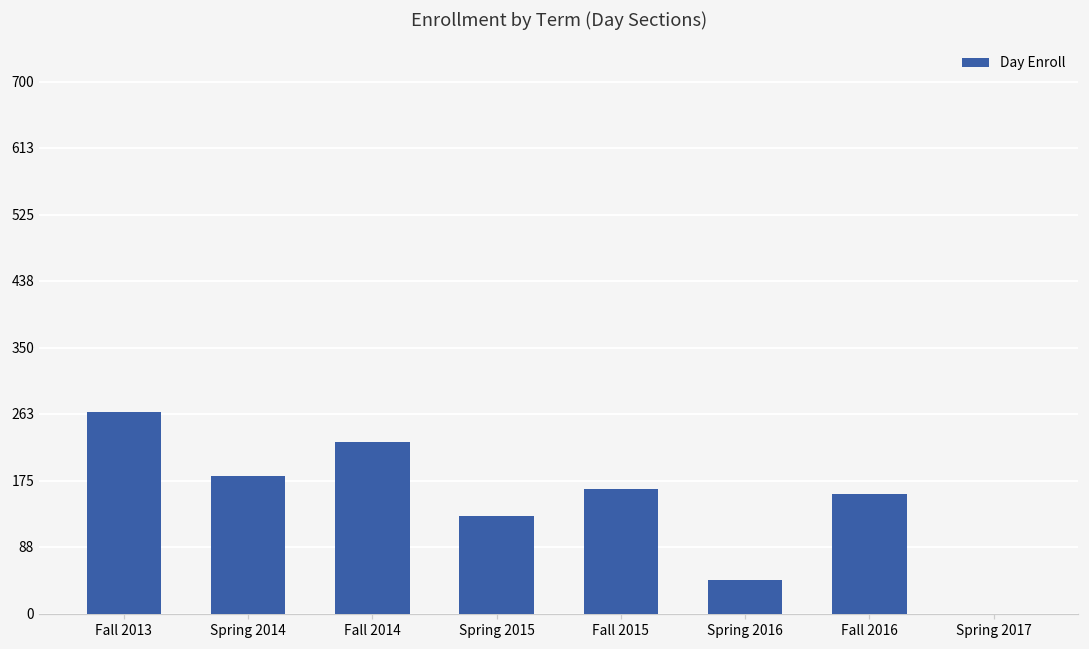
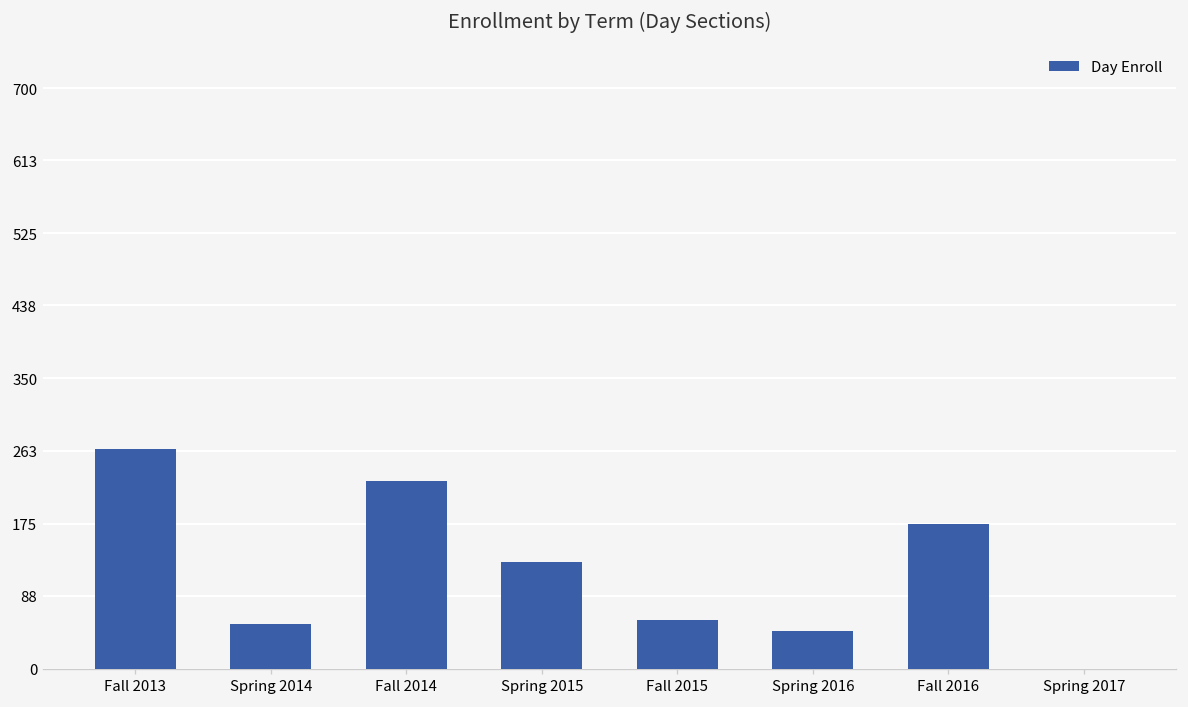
Spring 2014: 180 -> 50
Fall 2015: 160 -> 60
Fall 2016: 160 -> 180
